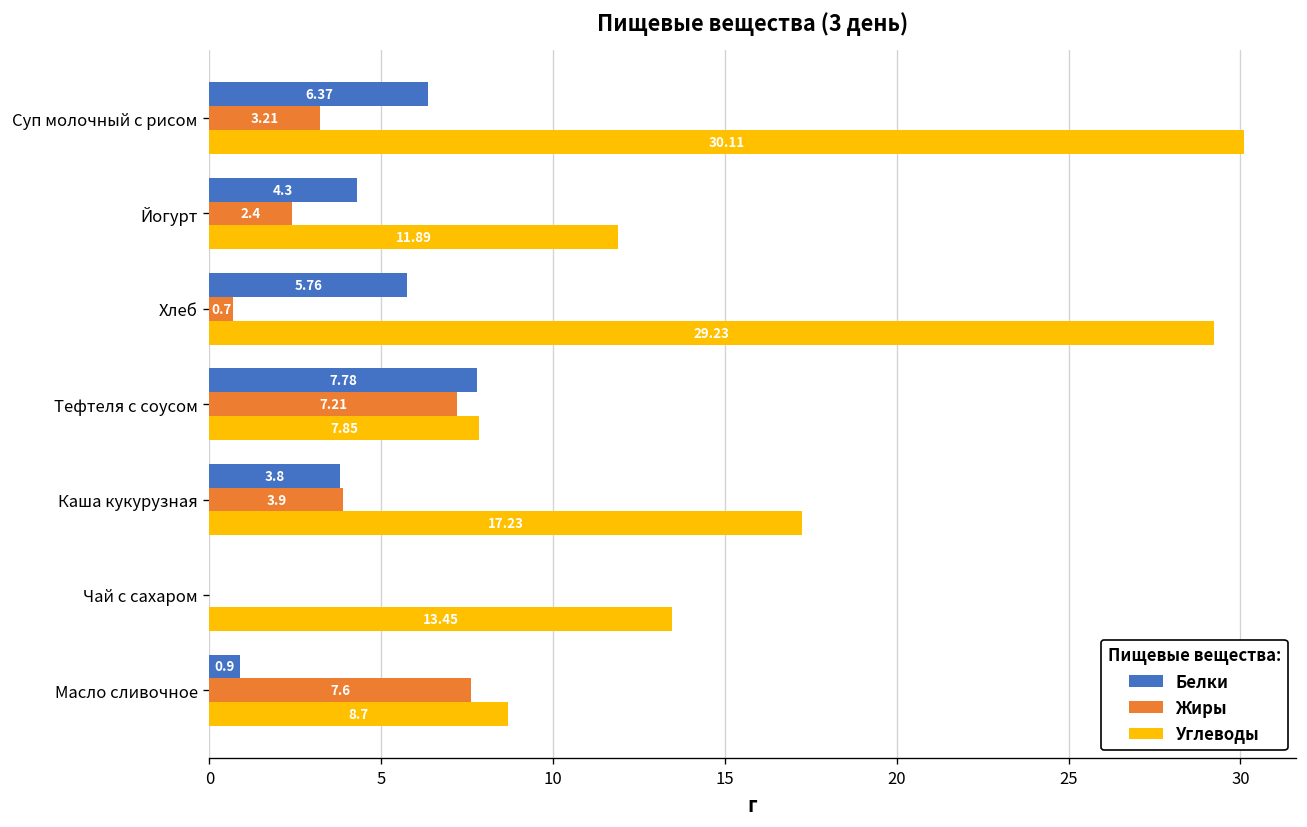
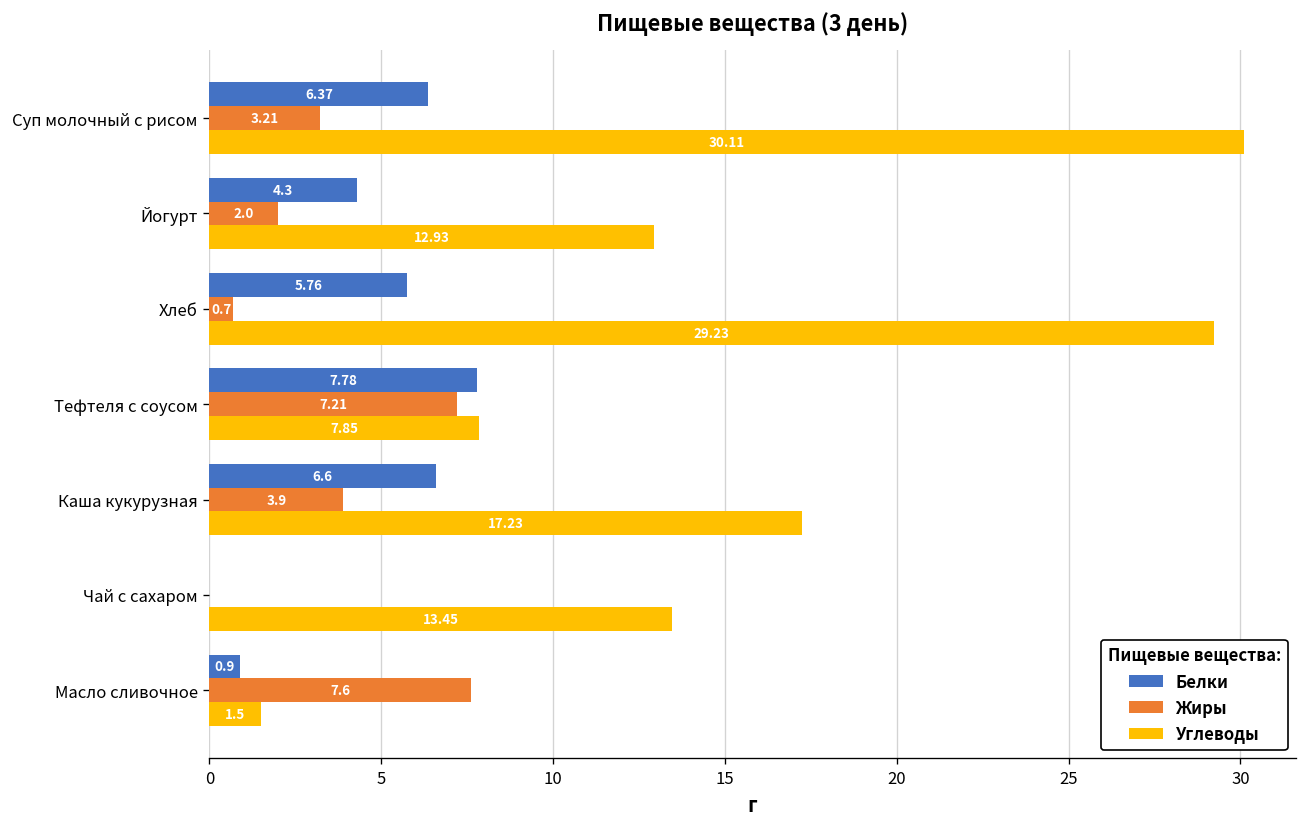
Жиры, Йогурт: 2.4 -> 2.0
Углеводы, Йогурт: 11.89 -> 12.93
Белки, Каша кукурузная: 3.8 -> 6.6
Углеводы, Масло сливочное: 8.7 -> 1.5
